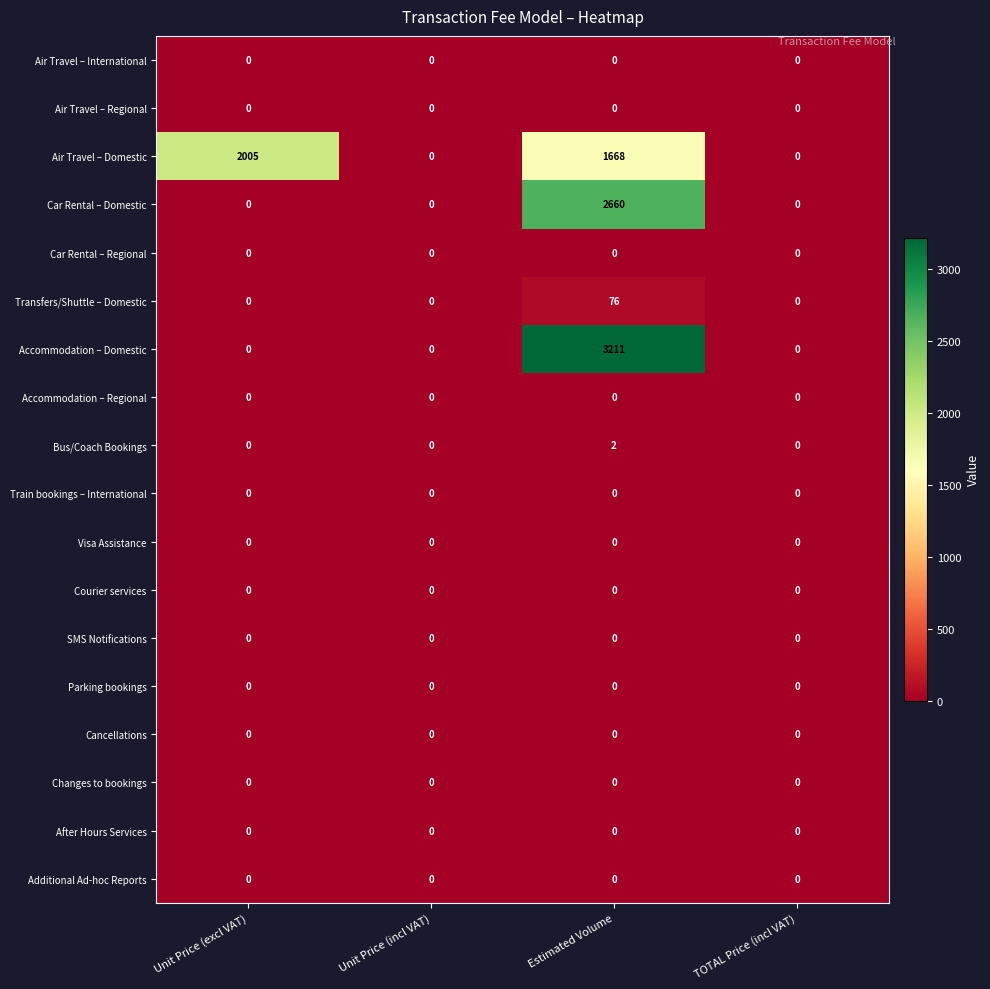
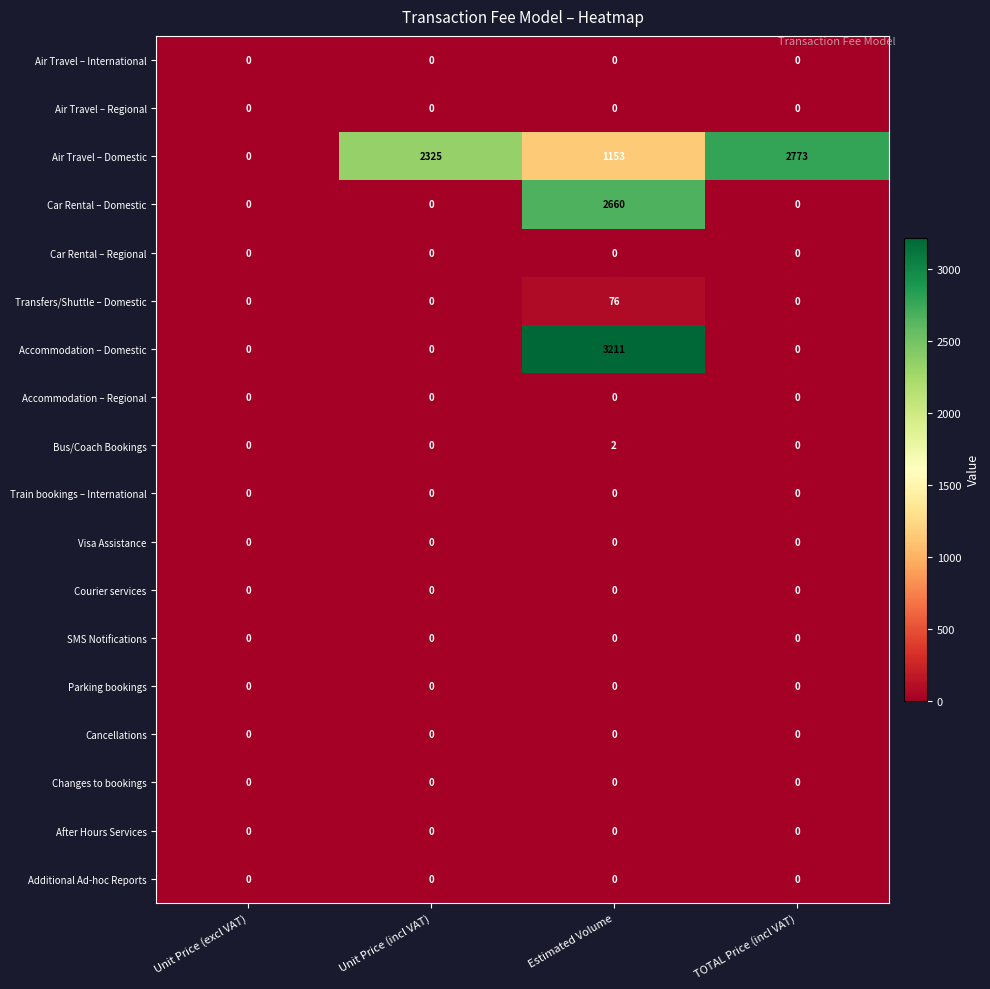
Air Travel – Domestic, Unit Price (excl VAT): 2005 -> 0
Air Travel – Domestic, Unit Price (incl VAT): 0 -> 2325
Air Travel – Domestic, Estimated Volume: 1668 -> 1153
Air Travel – Domestic, TOTAL Price (incl VAT): 0 -> 2773
